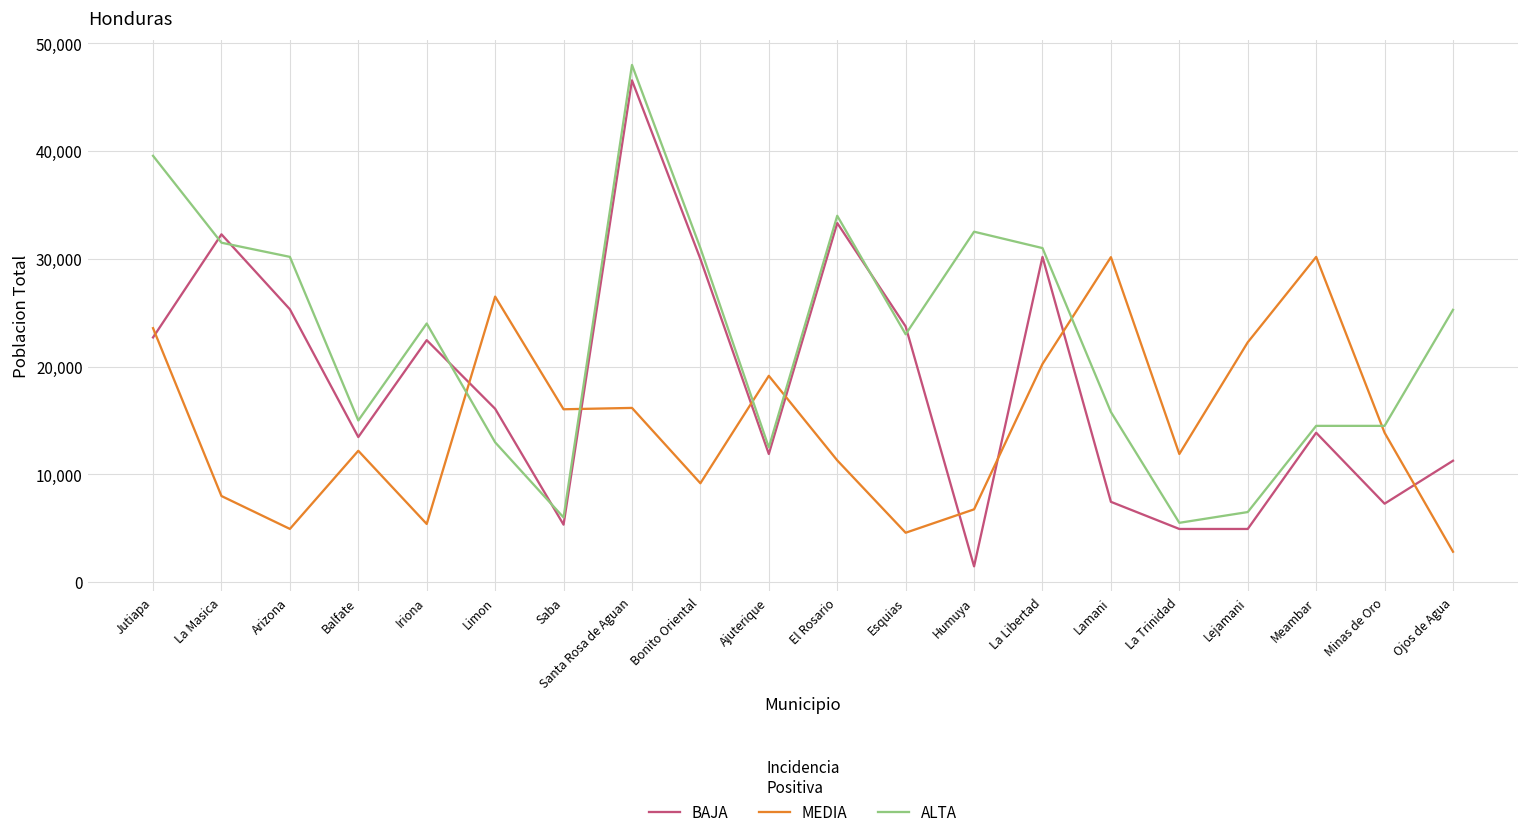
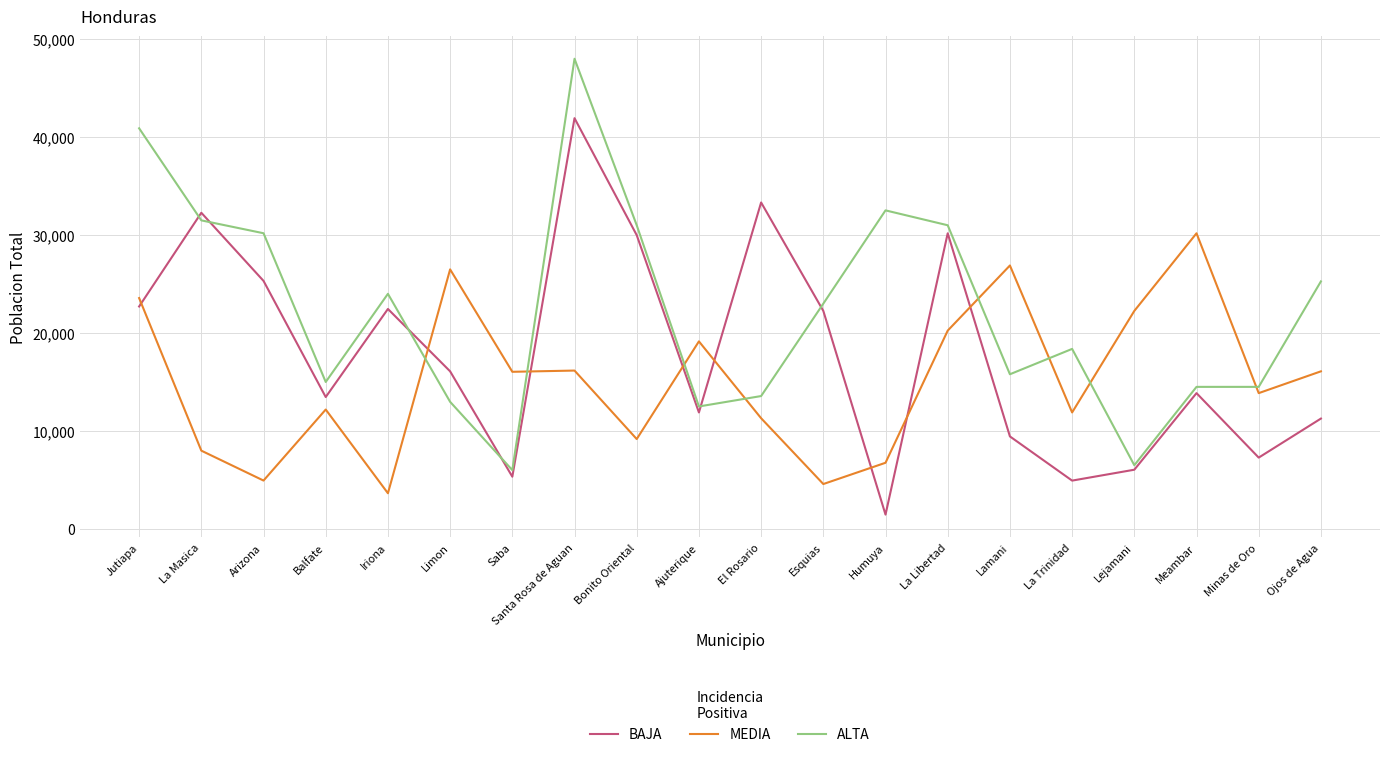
ALTA, Jutiapa: 40,000 -> 41,000
MEDIA, Iriona: 5,000 -> 4,000
BAJA, Santa Rosa de Aguan: 47,000 -> 42,000
ALTA, El Rosario: 34,000 -> 14,000
BAJA, Esquias: 24,000 -> 22,000
BAJA, Lamani: 7,000 -> 9,000
MEDIA, Lamani: 30,000 -> 27,000
ALTA, La Trinidad: 6,000 -> 18,000
BAJA, Lejamani: 5,000 -> 6,000
MEDIA, Ojos de Agua: 3,000 -> 16,000
